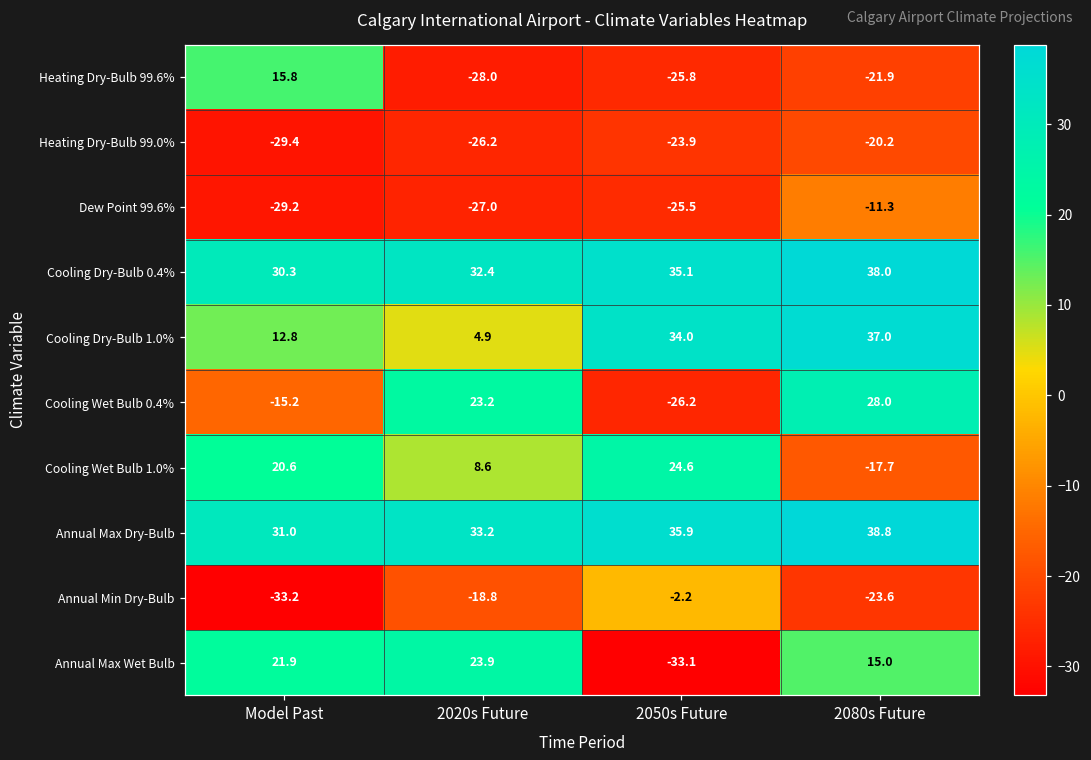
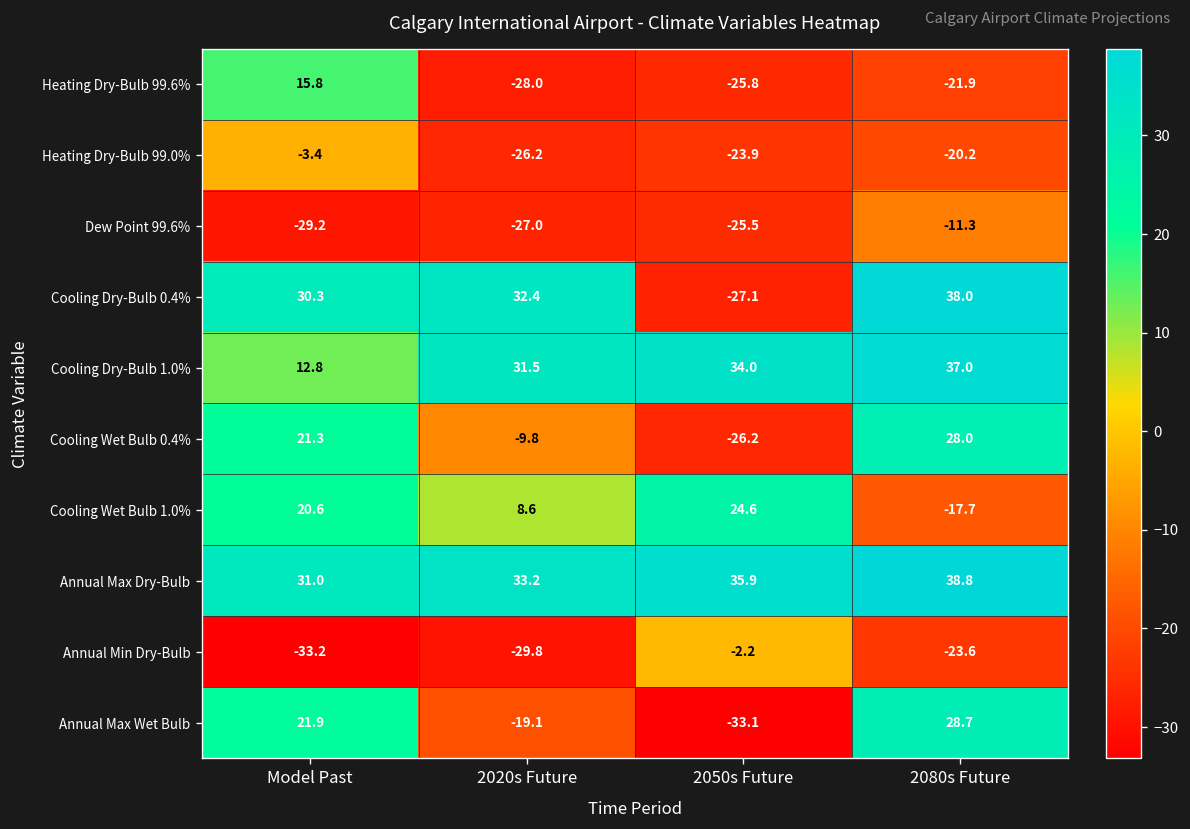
Heating Dry-Bulb 99.0%, Model Past: -29.4 -> -3.4
Cooling Dry-Bulb 0.4%, 2050s Future: 35.1 -> -27.1
Cooling Dry-Bulb 1.0%, 2020s Future: 4.9 -> 31.5
Cooling Wet Bulb 0.4%, Model Past: -15.2 -> 21.3
Cooling Wet Bulb 0.4%, 2020s Future: 23.2 -> -9.8
Annual Min Dry-Bulb, 2020s Future: -18.8 -> -29.8
Annual Max Wet Bulb, 2020s Future: 23.9 -> -19.1
Annual Max Wet Bulb, 2080s Future: 15.0 -> 28.7
